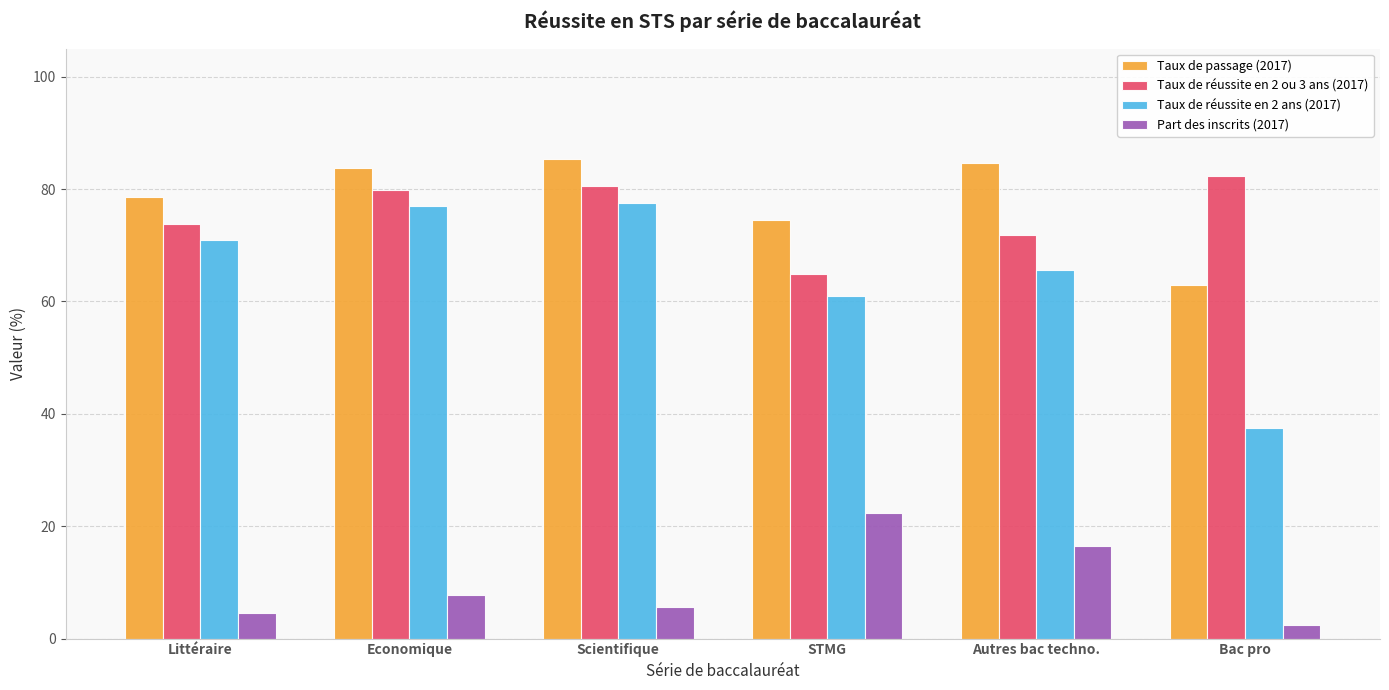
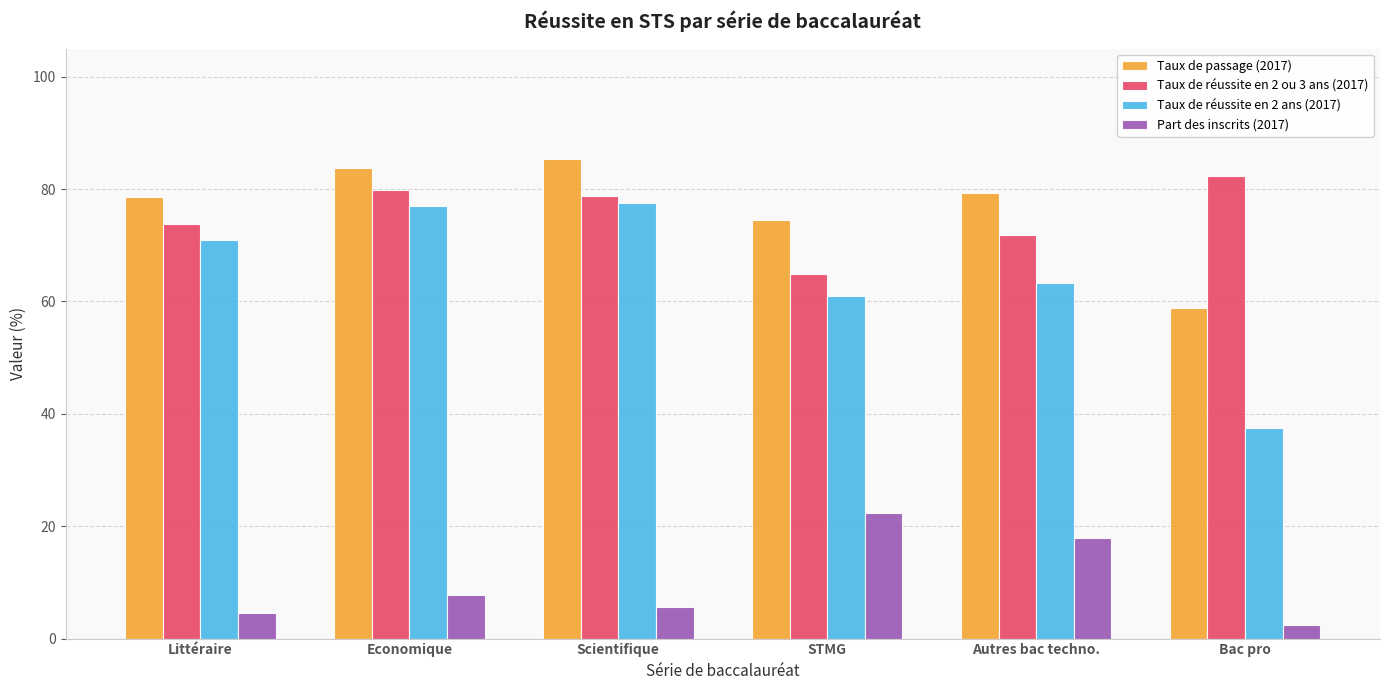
Taux de réussite en 2 ou 3 ans (2017), Scientifique: 81 -> 79
Taux de passage (2017), Autres bac techno.: 85 -> 79
Taux de réussite en 2 ans (2017), Autres bac techno.: 66 -> 63
Part des inscrits (2017), Autres bac techno.: 16 -> 18
Taux de passage (2017), Bac pro: 63 -> 59
